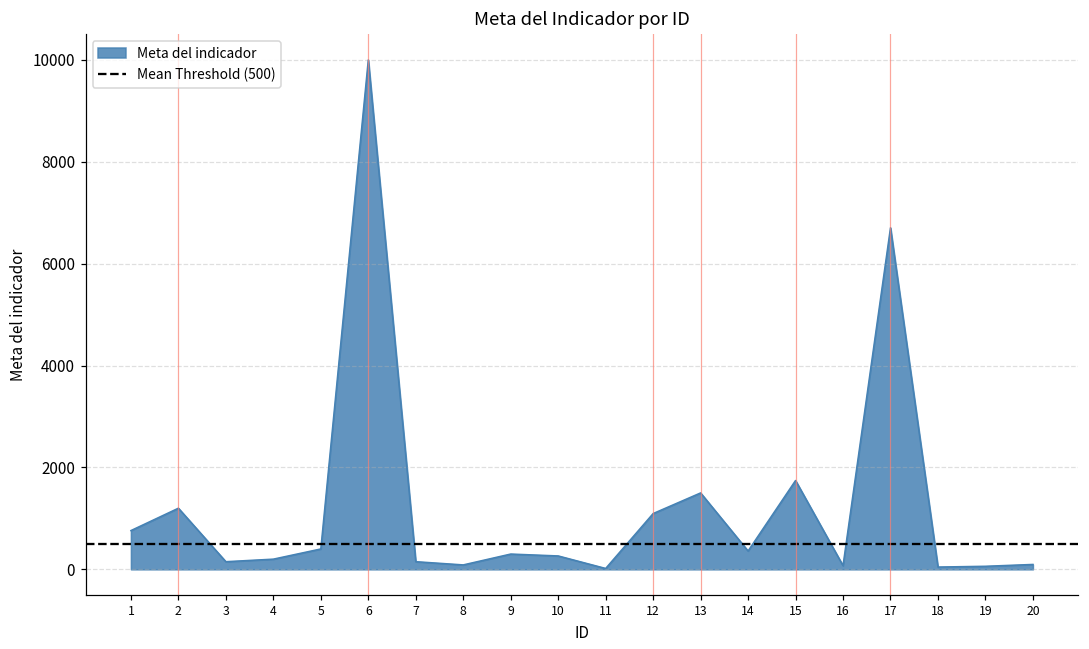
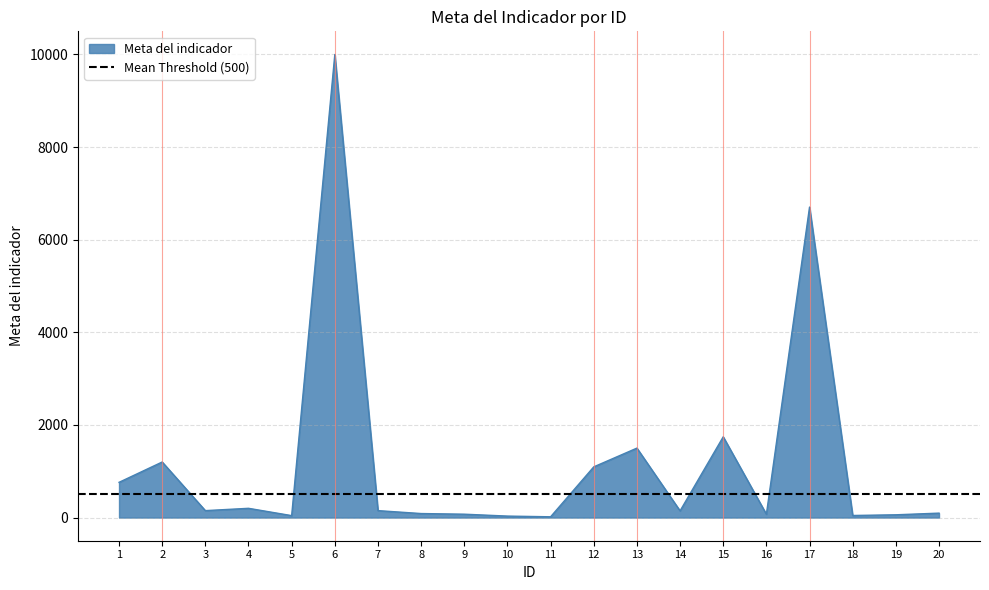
5: 400 -> 0
9: 300 -> 100
10: 300 -> 0
14: 400 -> 100
